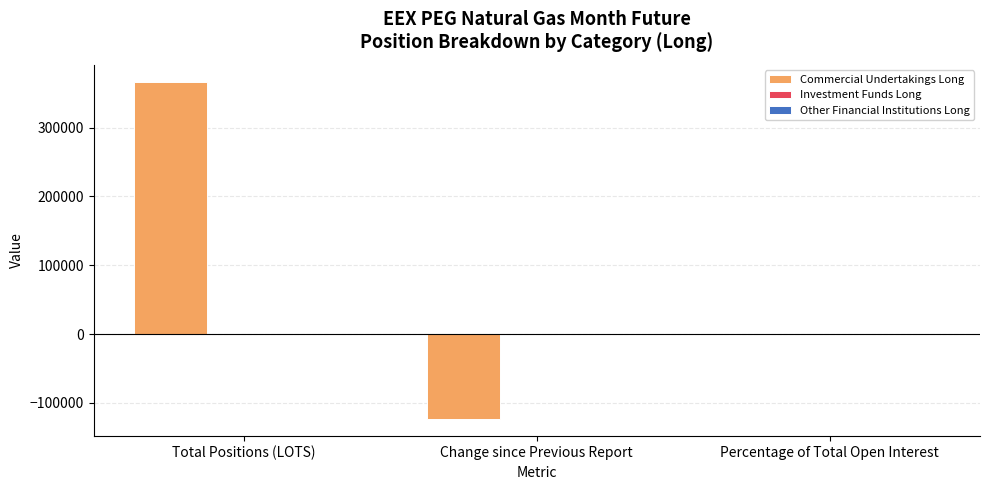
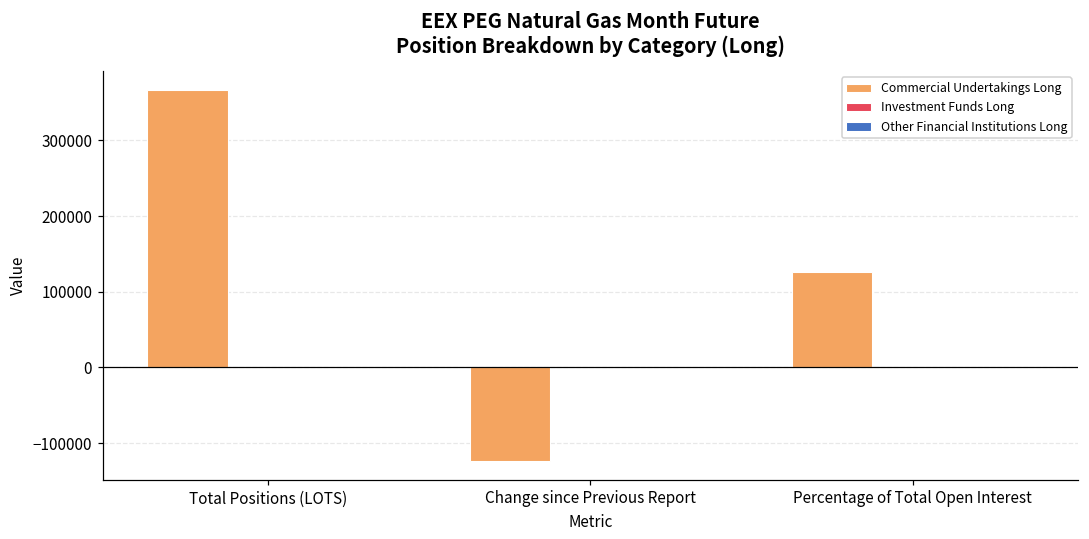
Commercial Undertakings Long, Percentage of Total Open Interest: 0 -> 130000
